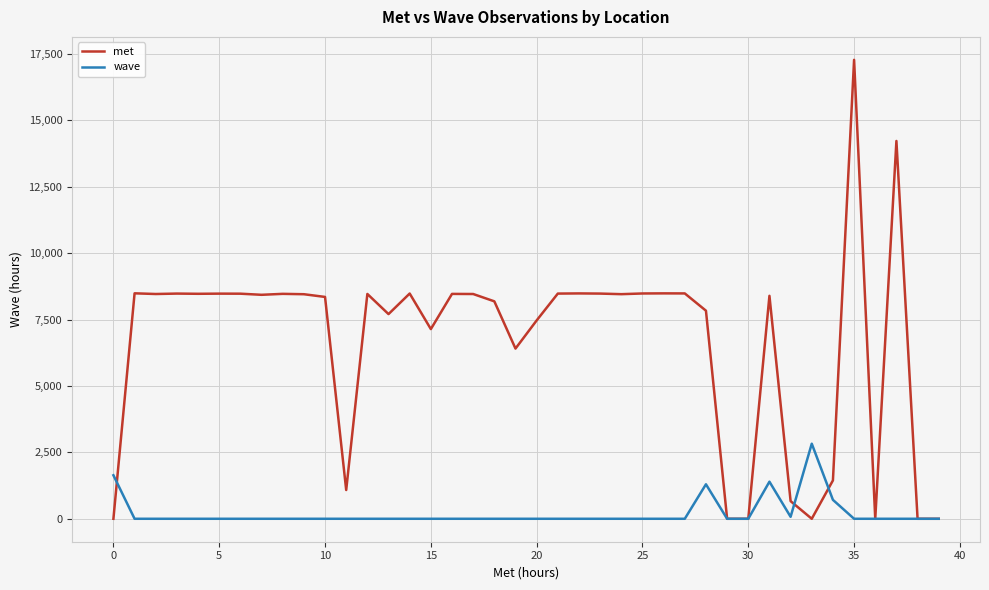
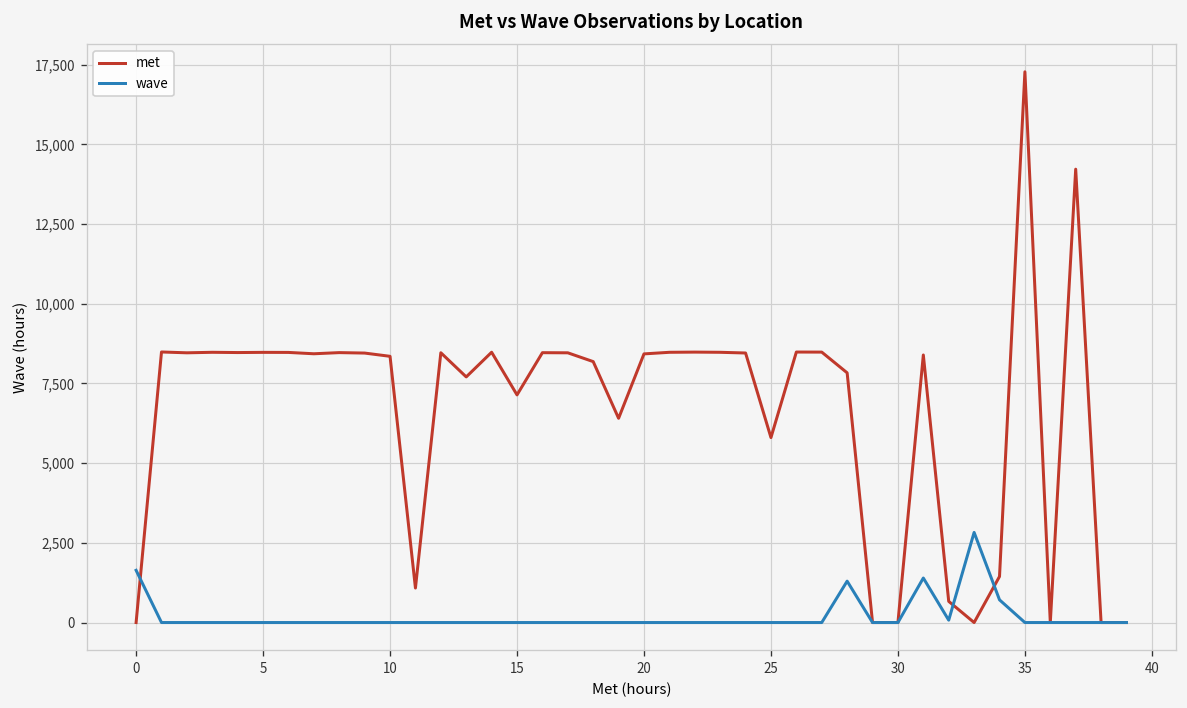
met, 20: 7,500 -> 8,400
met, 25: 8,500 -> 5,800
